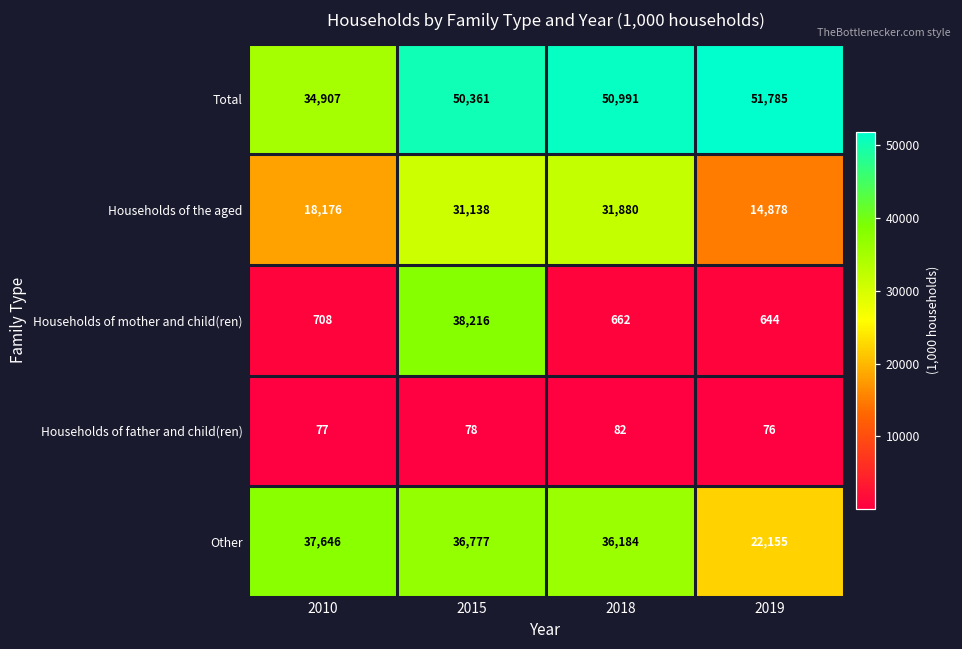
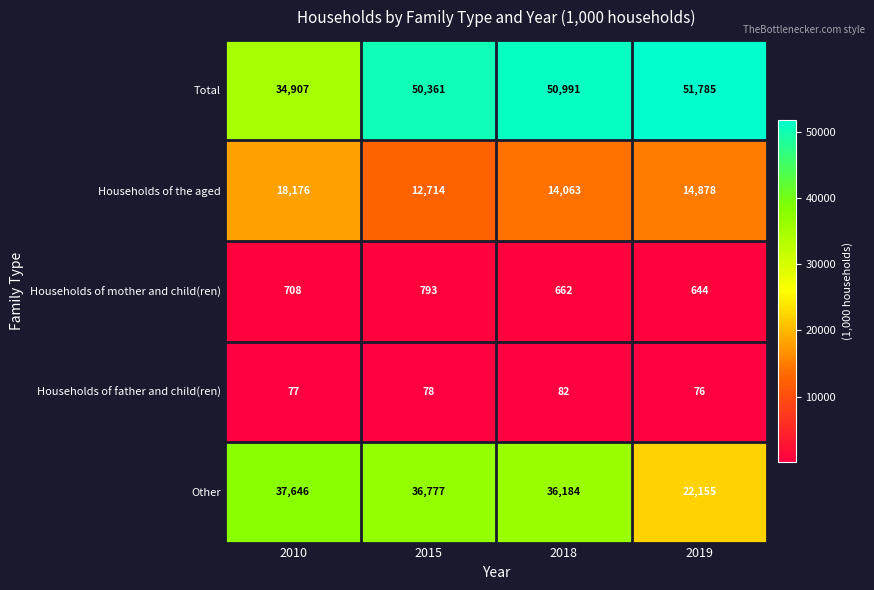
Households of the aged, 2015: 31,138 -> 12,714
Households of the aged, 2018: 31,880 -> 14,063
Households of mother and child(ren), 2015: 38,216 -> 793
